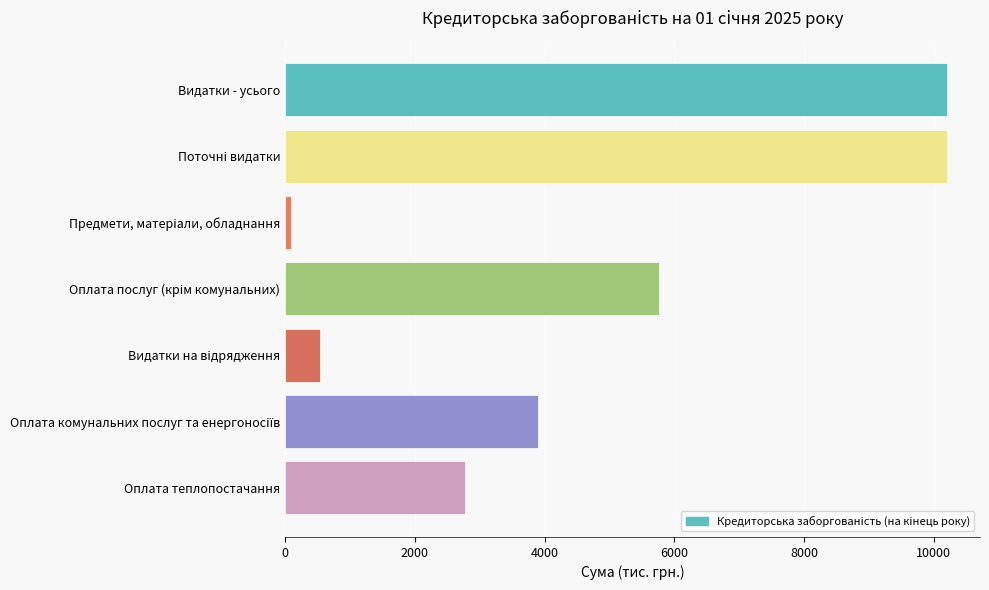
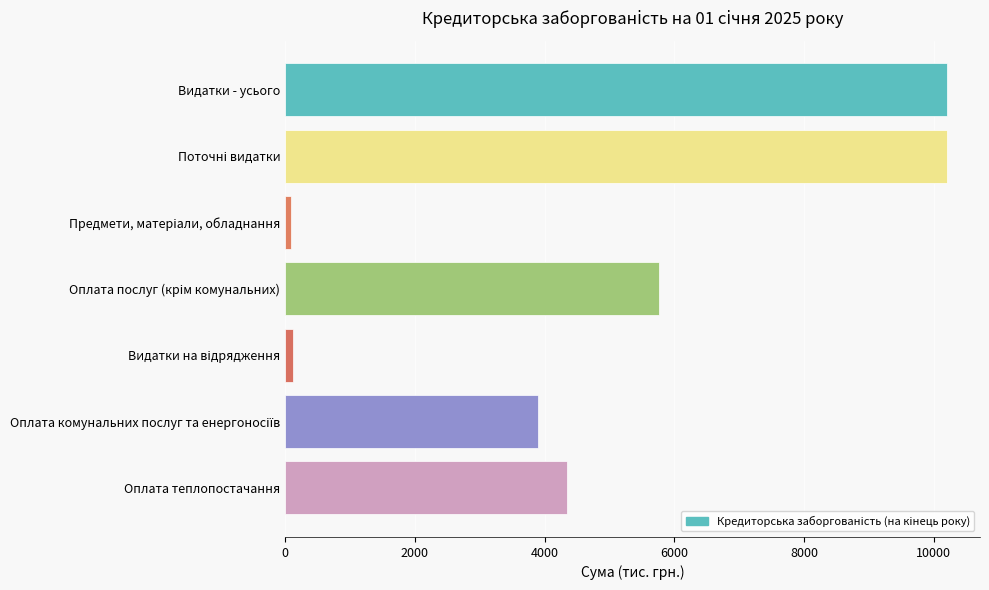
Видатки на відрядження: 500 -> 100
Оплата теплопостачання: 2800 -> 4400
